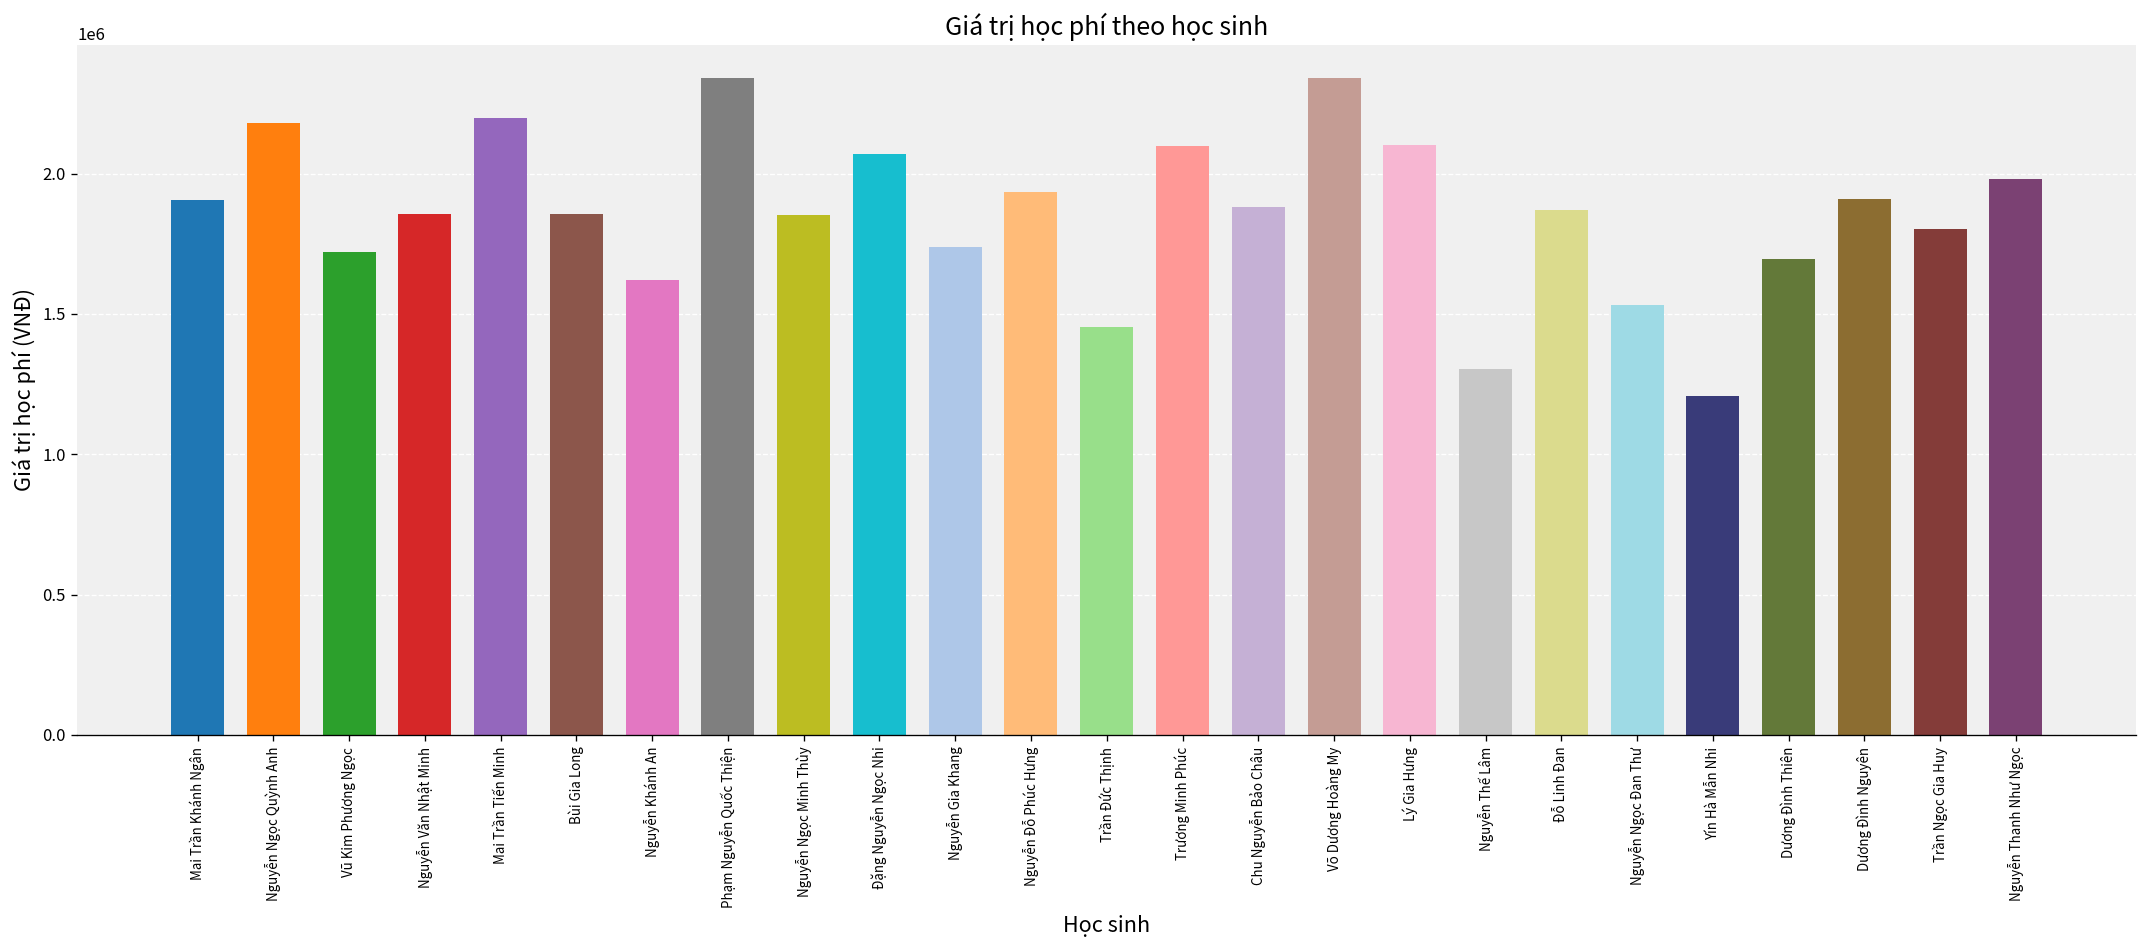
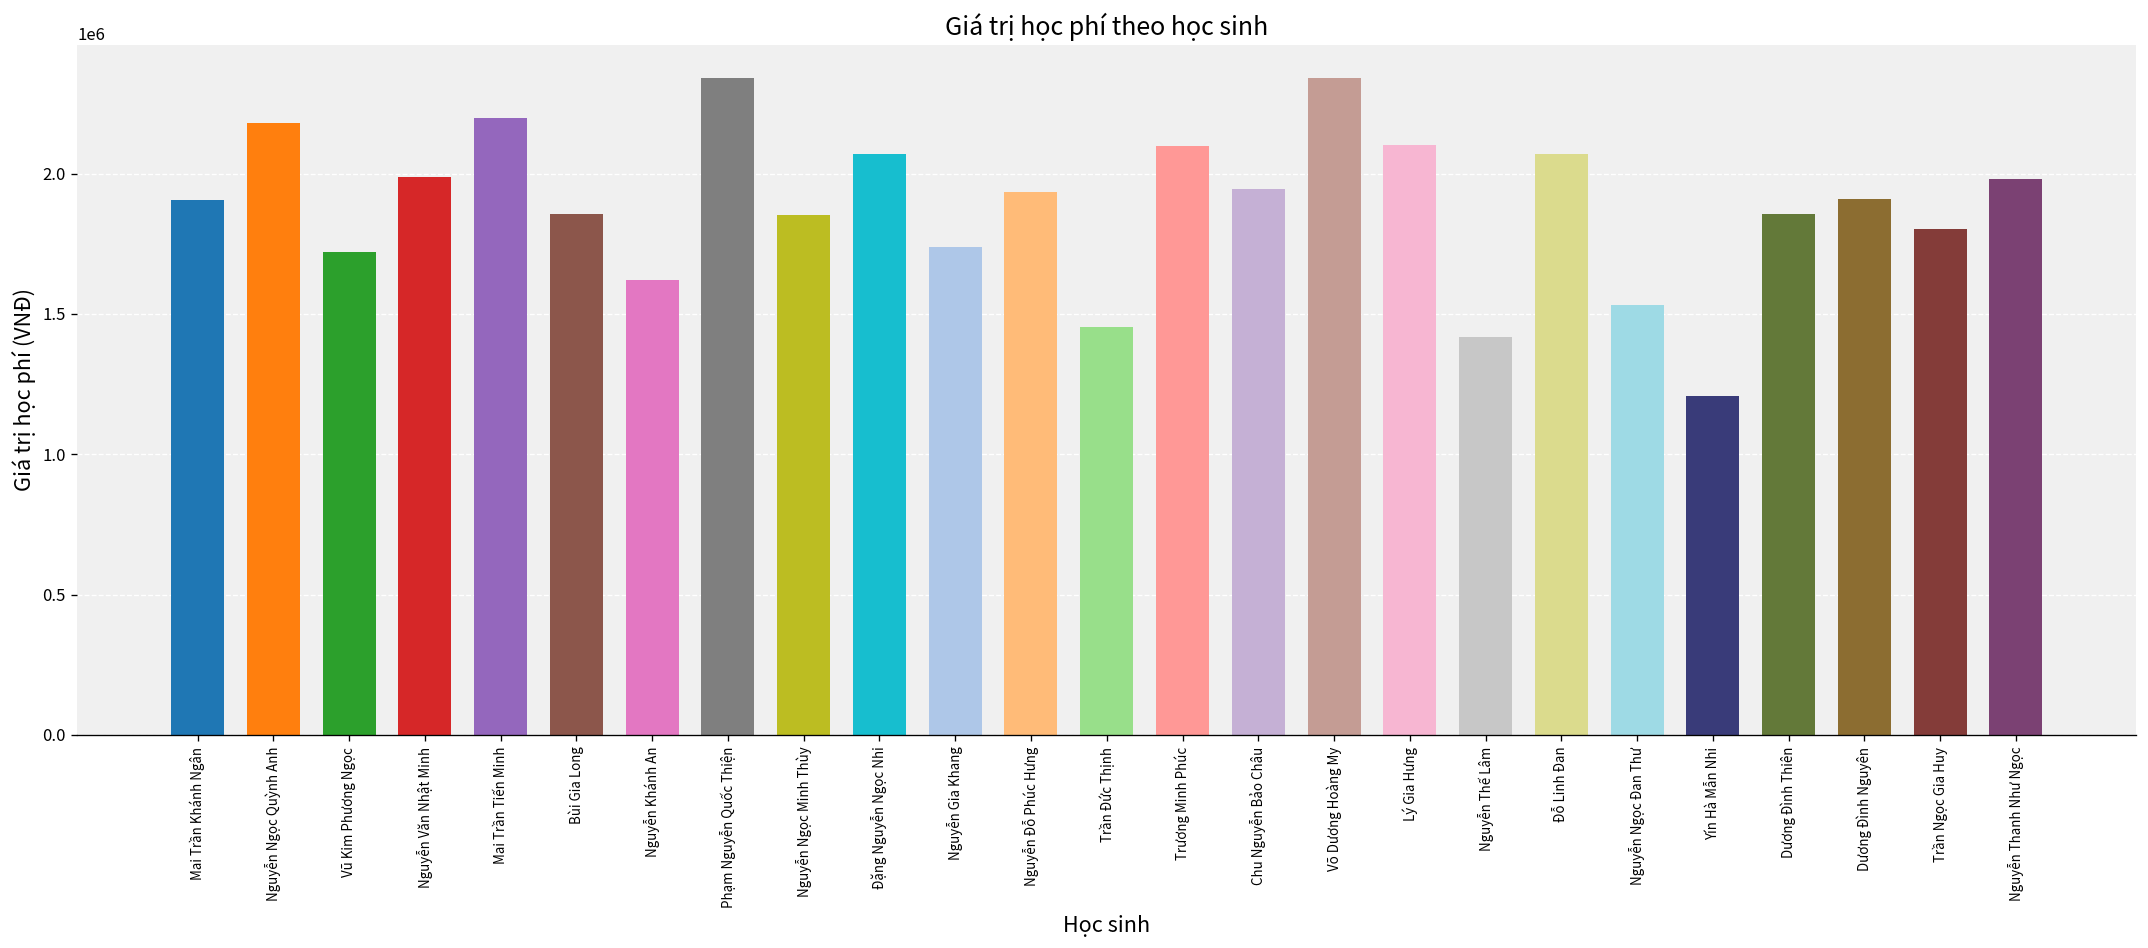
Nguyễn Văn Nhật Minh: 1860000 -> 1990000
Chu Nguyễn Bảo Châu: 1880000 -> 1940000
Nguyễn Thế Lâm: 1300000 -> 1420000
Đỗ Linh Đan: 1870000 -> 2070000
Dương Đình Thiên: 1700000 -> 1860000
